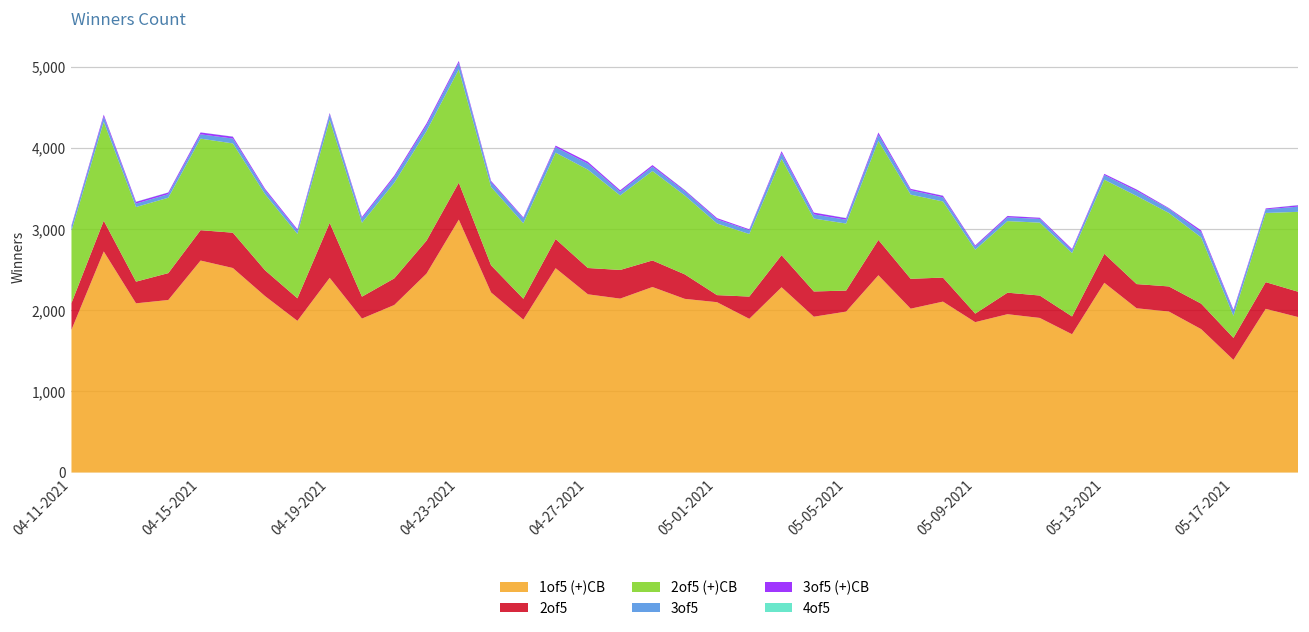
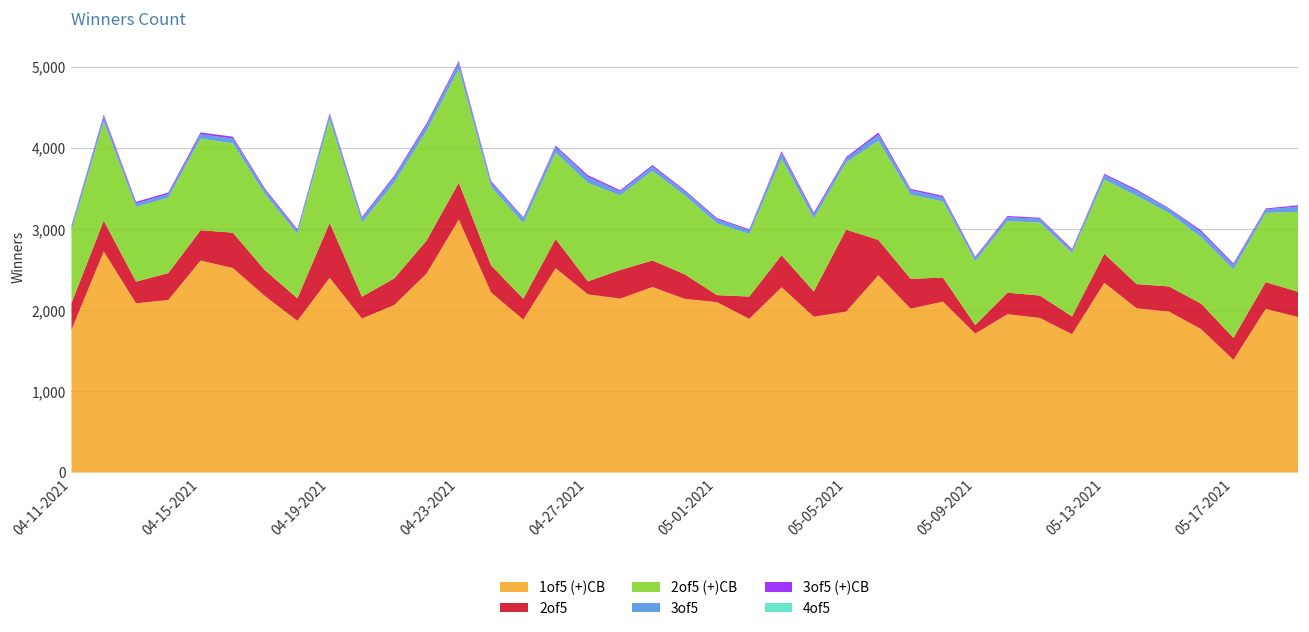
2of5, 04-27-2021: 300 -> 200
2of5, 05-05-2021: 300 -> 1,000
1of5 (+)CB, 05-09-2021: 1,900 -> 1,700
2of5 (+)CB, 05-17-2021: 300 -> 800
